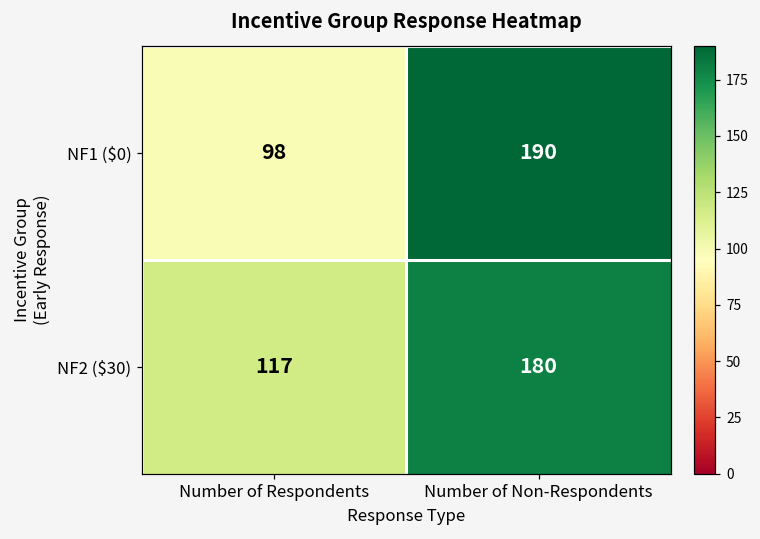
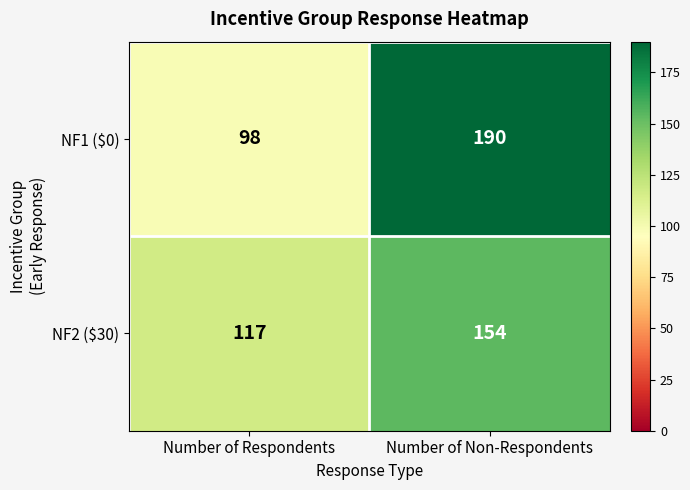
NF2 ($30), Number of Non-Respondents: 180 -> 154
